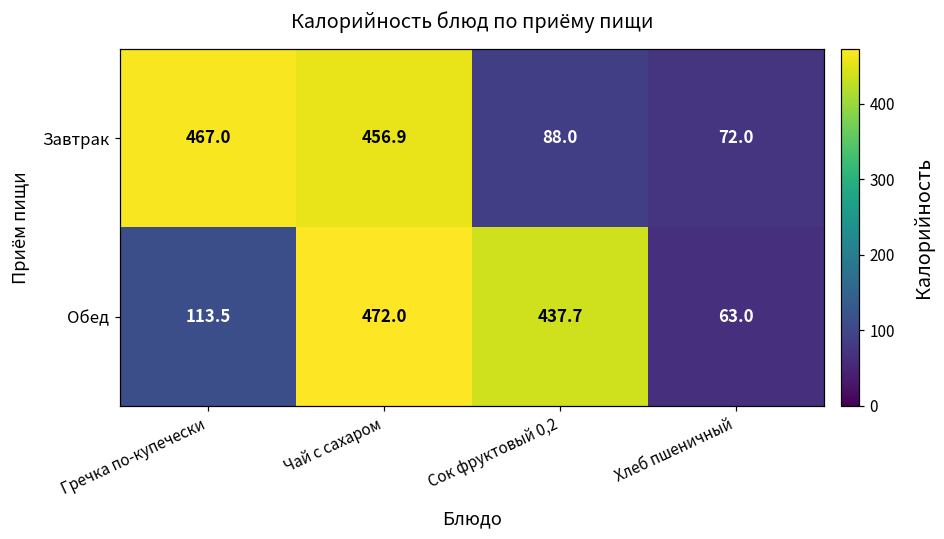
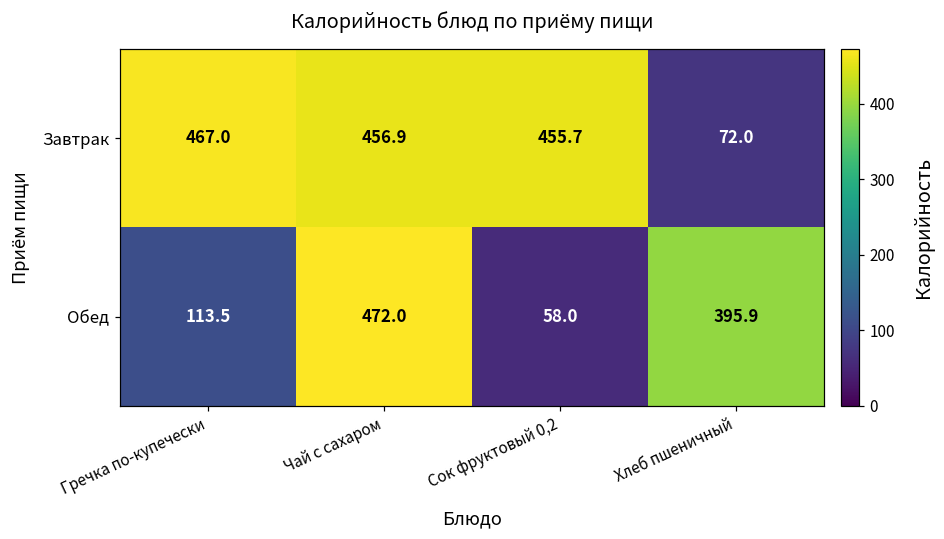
Завтрак, Сок фруктовый 0,2: 88.0 -> 455.7
Обед, Сок фруктовый 0,2: 437.7 -> 58.0
Обед, Хлеб пшеничный: 63.0 -> 395.9
